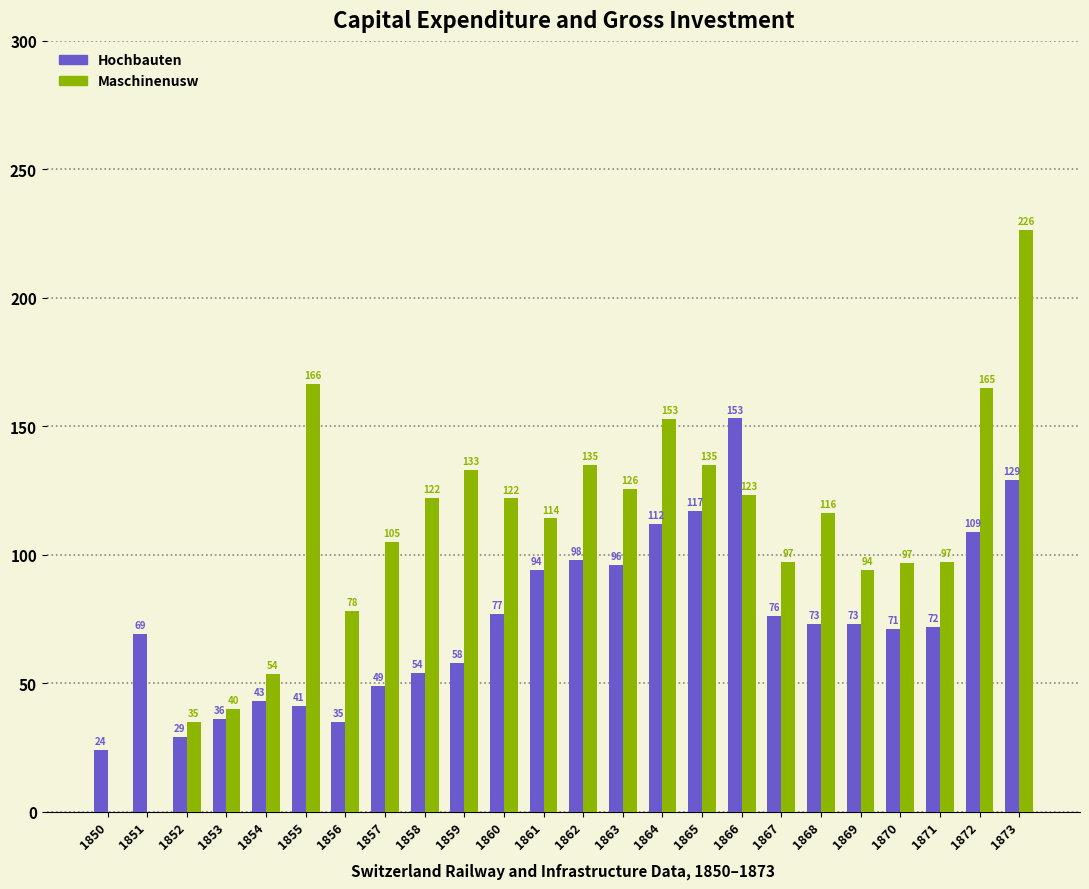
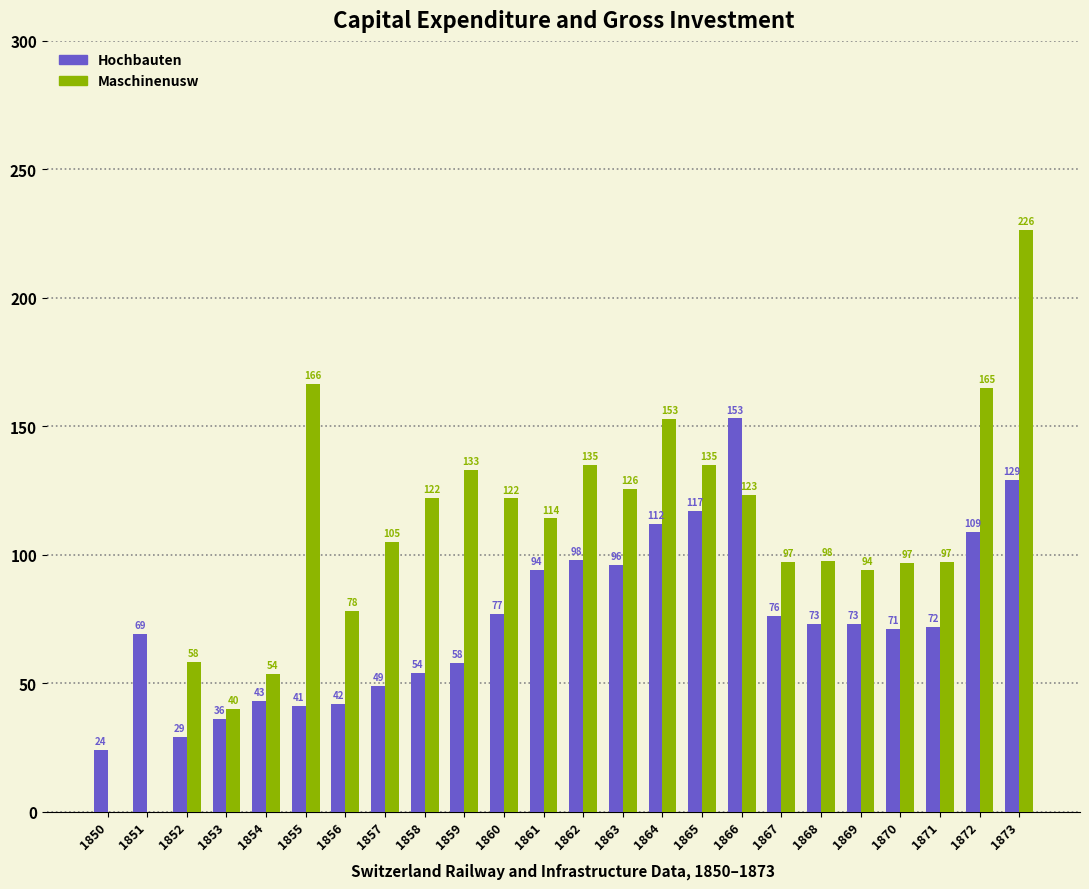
Maschinenusw, 1852: 35 -> 58
Hochbauten, 1856: 35 -> 42
Maschinenusw, 1868: 116 -> 98
